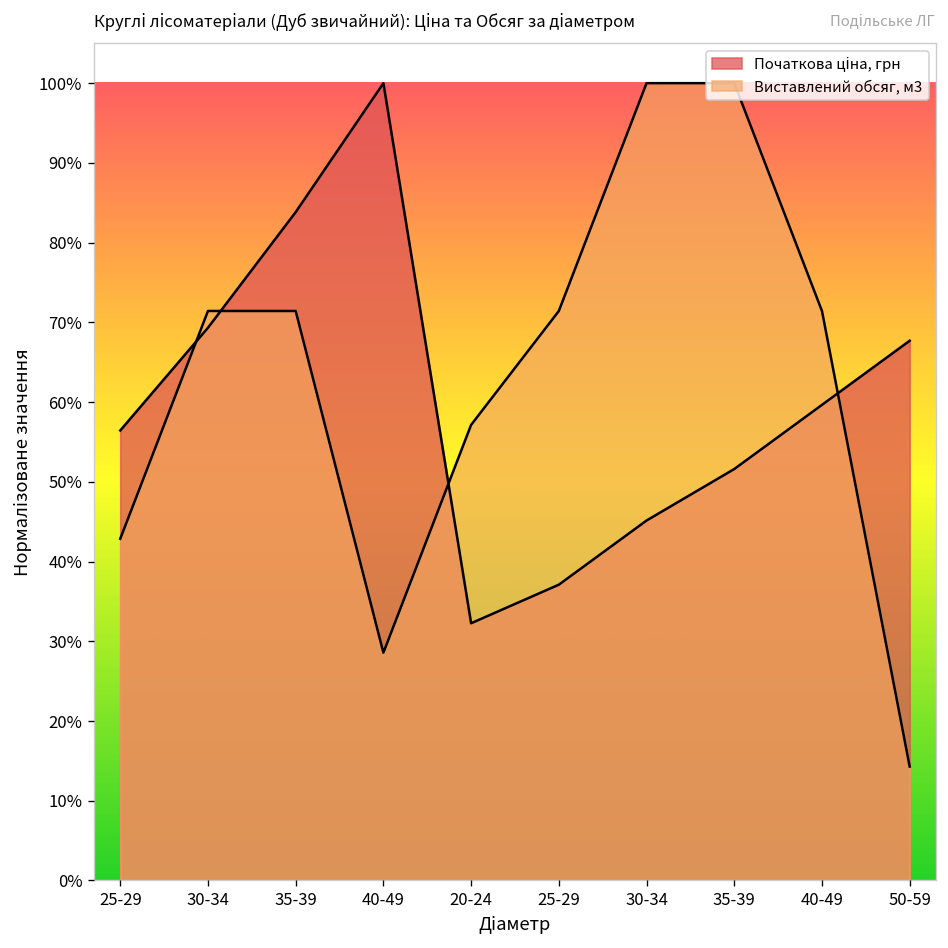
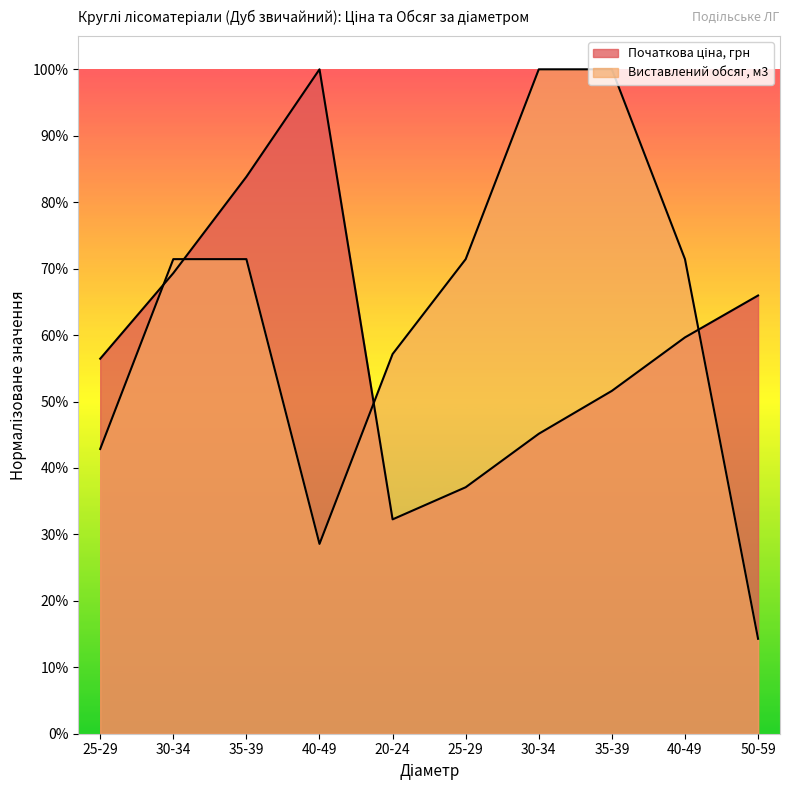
Початкова ціна, грн, 50-59: 68% -> 66%
